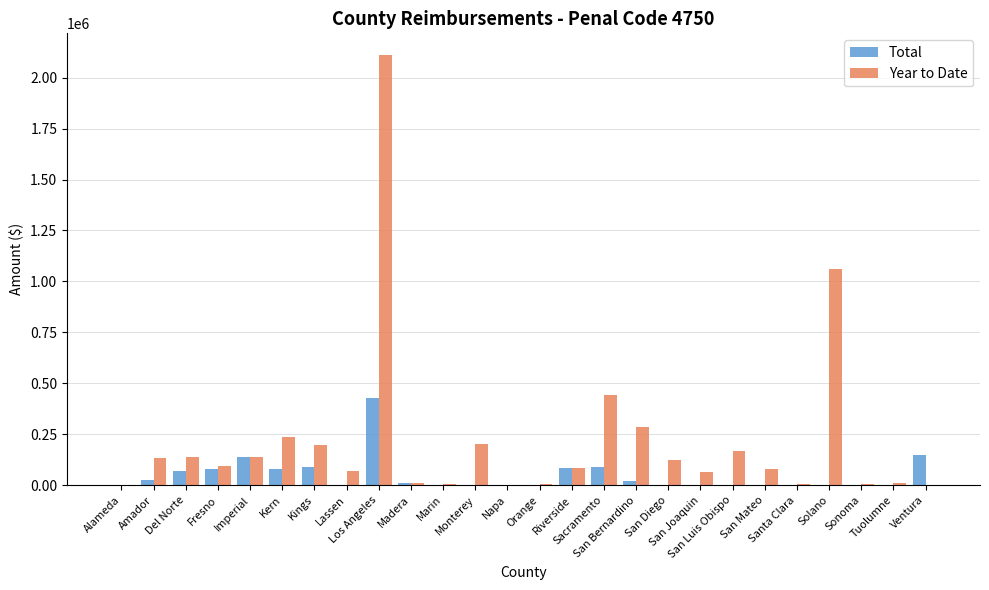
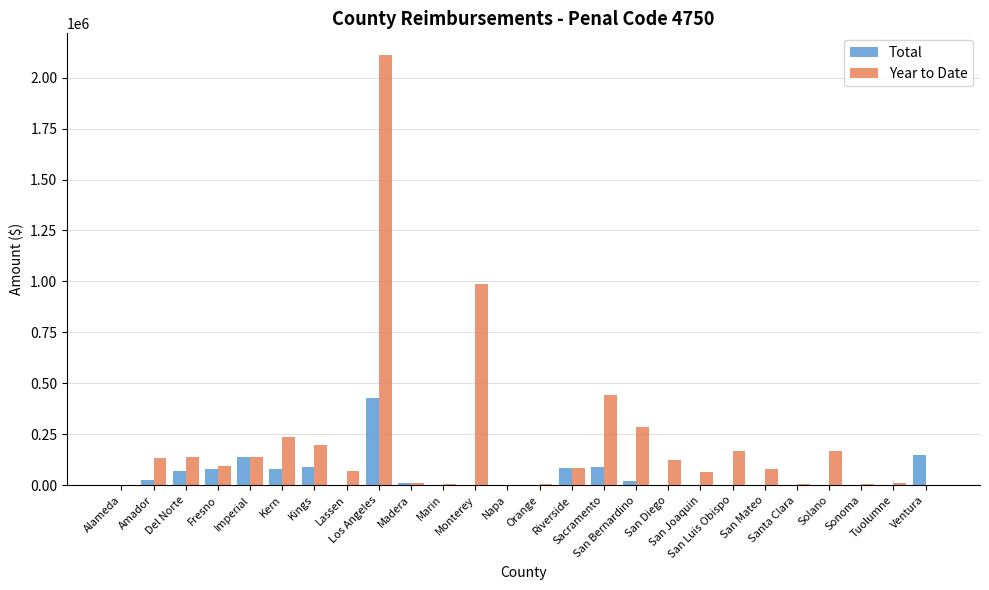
Year to Date, Monterey: 200000 -> 990000
Year to Date, Solano: 1060000 -> 170000
